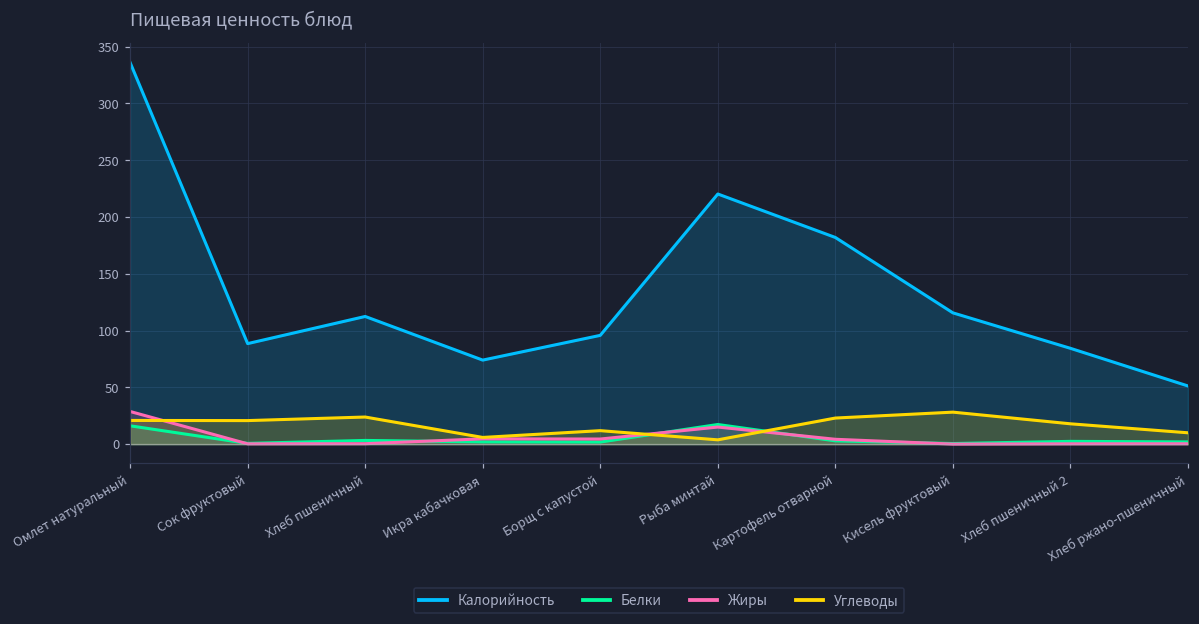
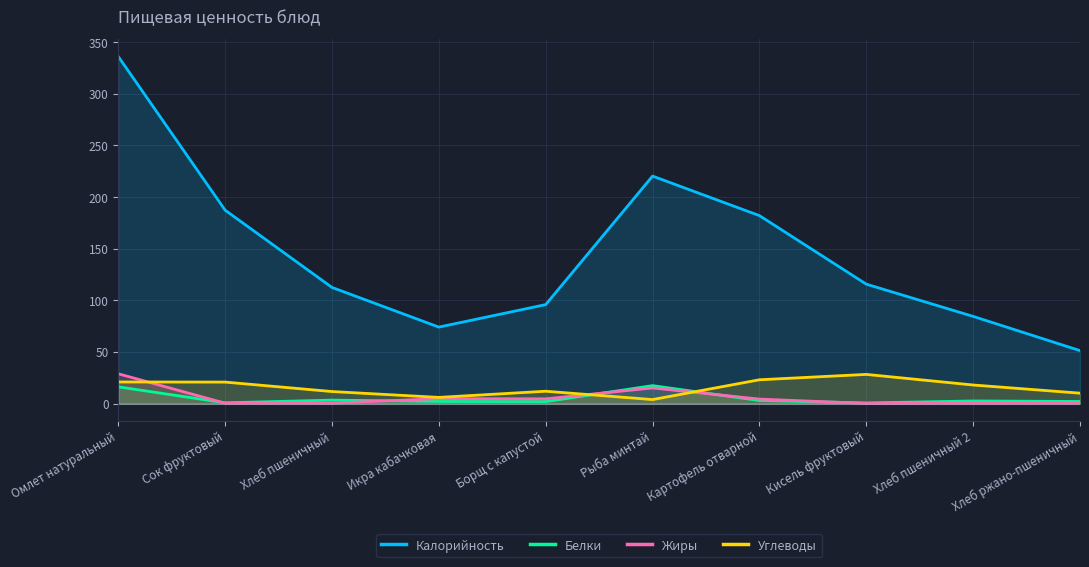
Калорийность, Сок фруктовый: 89 -> 187
Углеводы, Хлеб пшеничный: 24 -> 12
